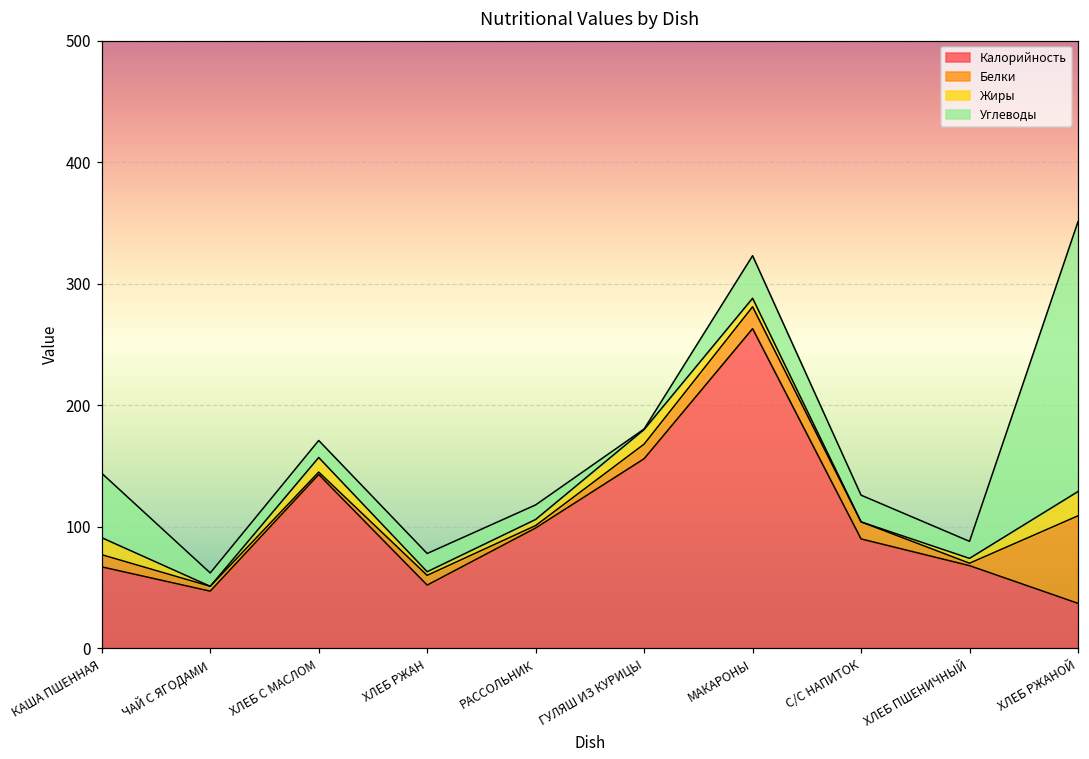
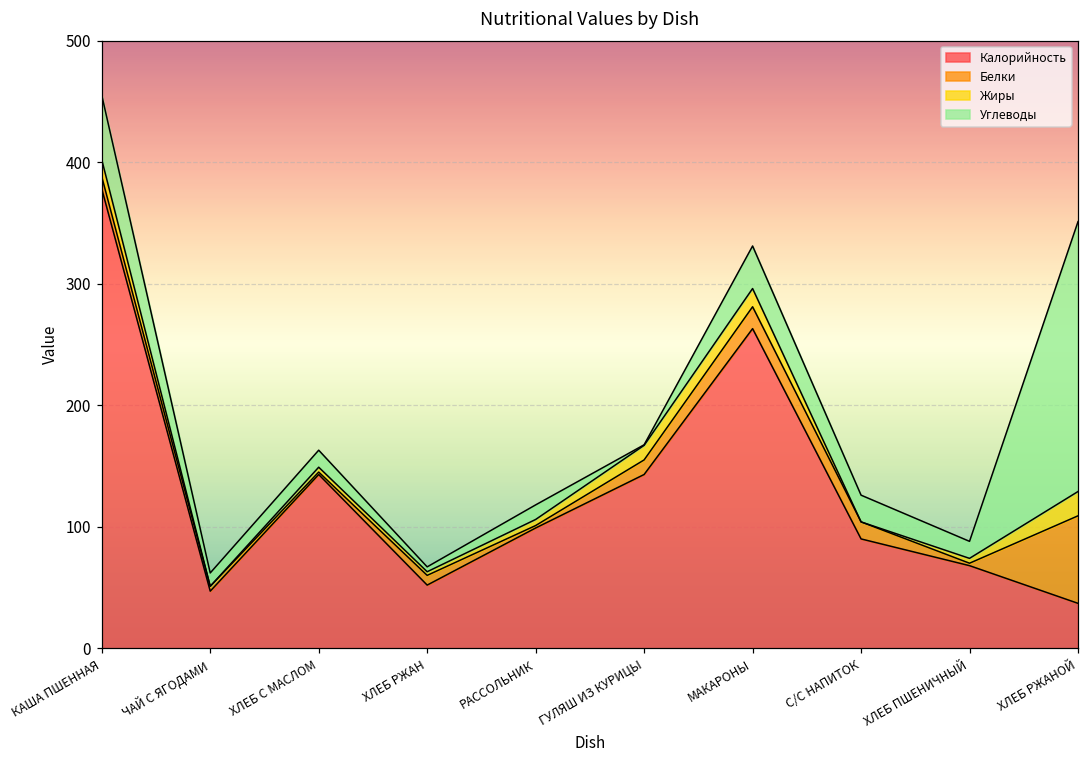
Калорийность, КАША ПШЕННАЯ: 67 -> 378
Жиры, ХЛЕБ С МАСЛОМ: 12 -> 4
Углеводы, ХЛЕБ РЖАН: 15 -> 4
Калорийность, ГУЛЯШ ИЗ КУРИЦЫ: 156 -> 143
Жиры, МАКАРОНЫ: 7 -> 15
